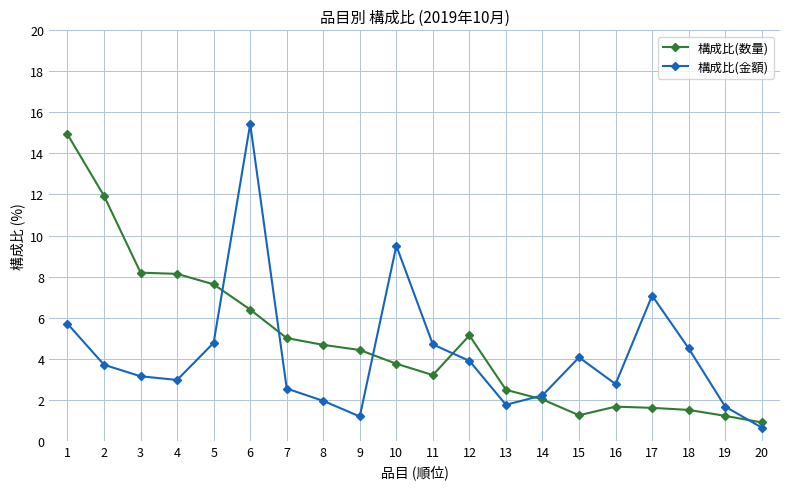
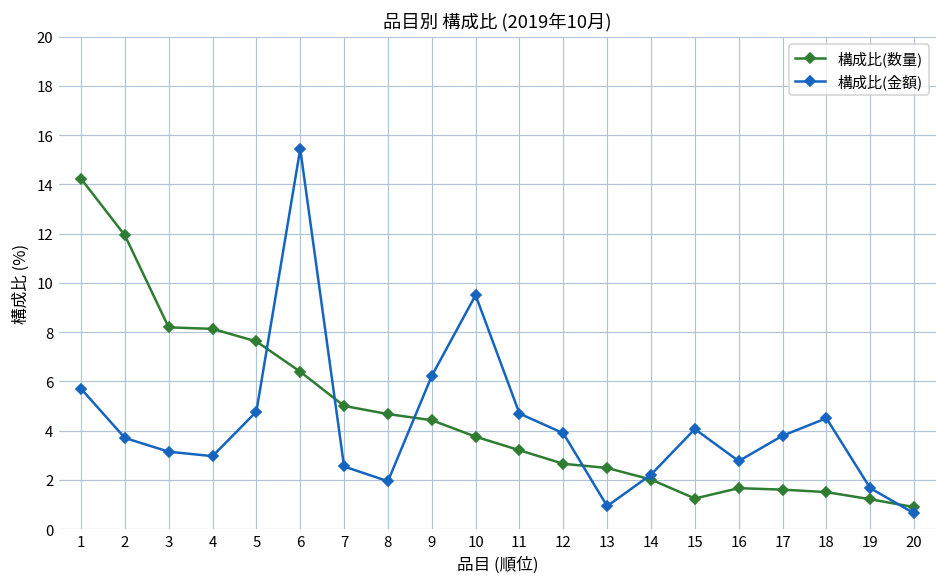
構成比(数量), 1: 14.9 -> 14.2
構成比(金額), 9: 1.2 -> 6.2
構成比(数量), 12: 5.1 -> 2.7
構成比(金額), 13: 1.8 -> 0.9
構成比(金額), 17: 7.1 -> 3.8
